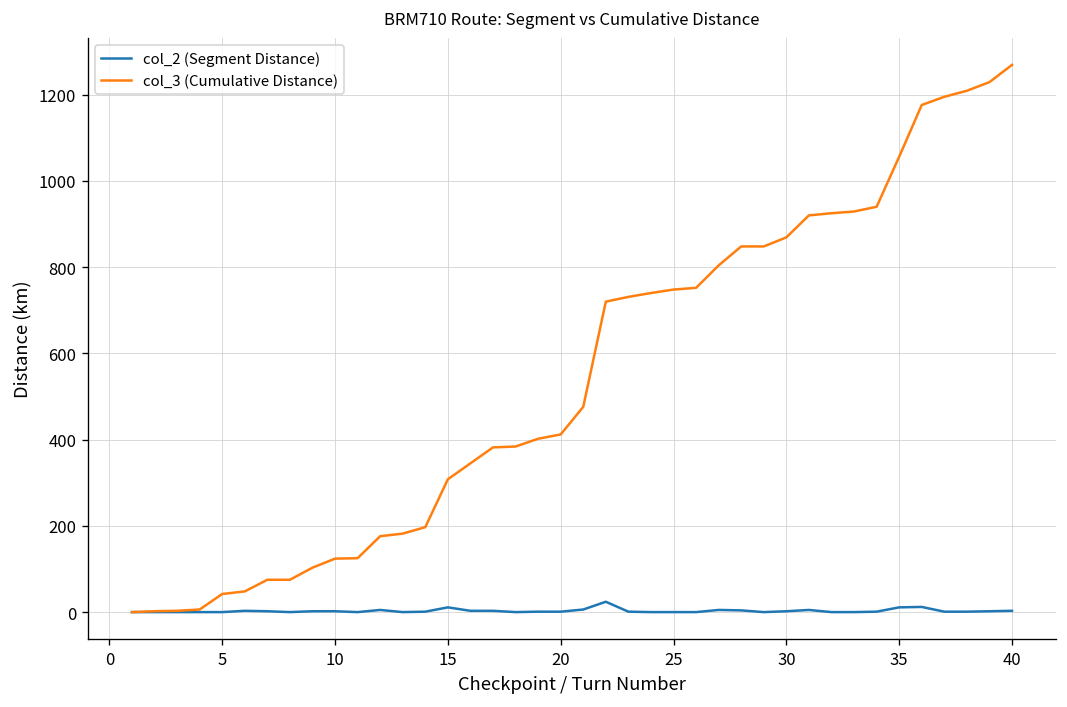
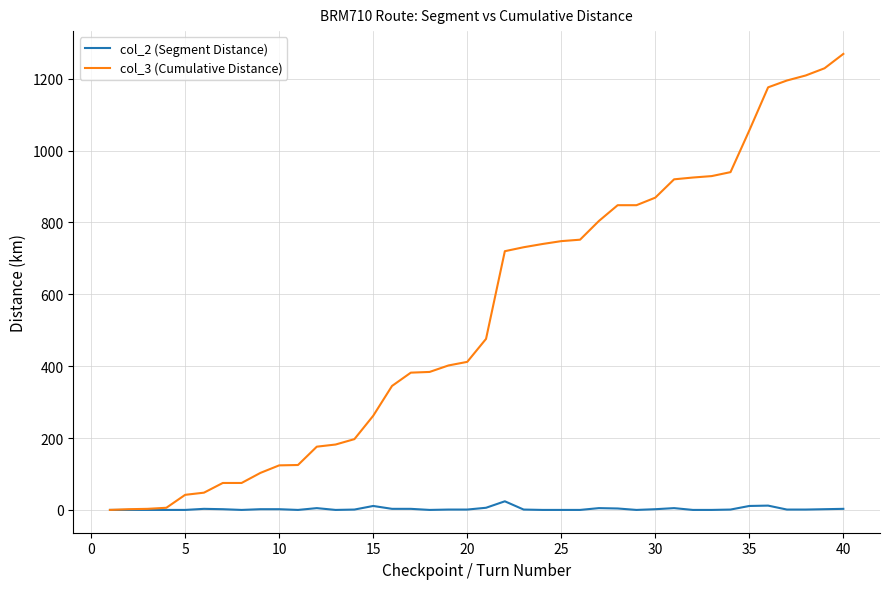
col_3 (Cumulative Distance), 15: 310 -> 260
